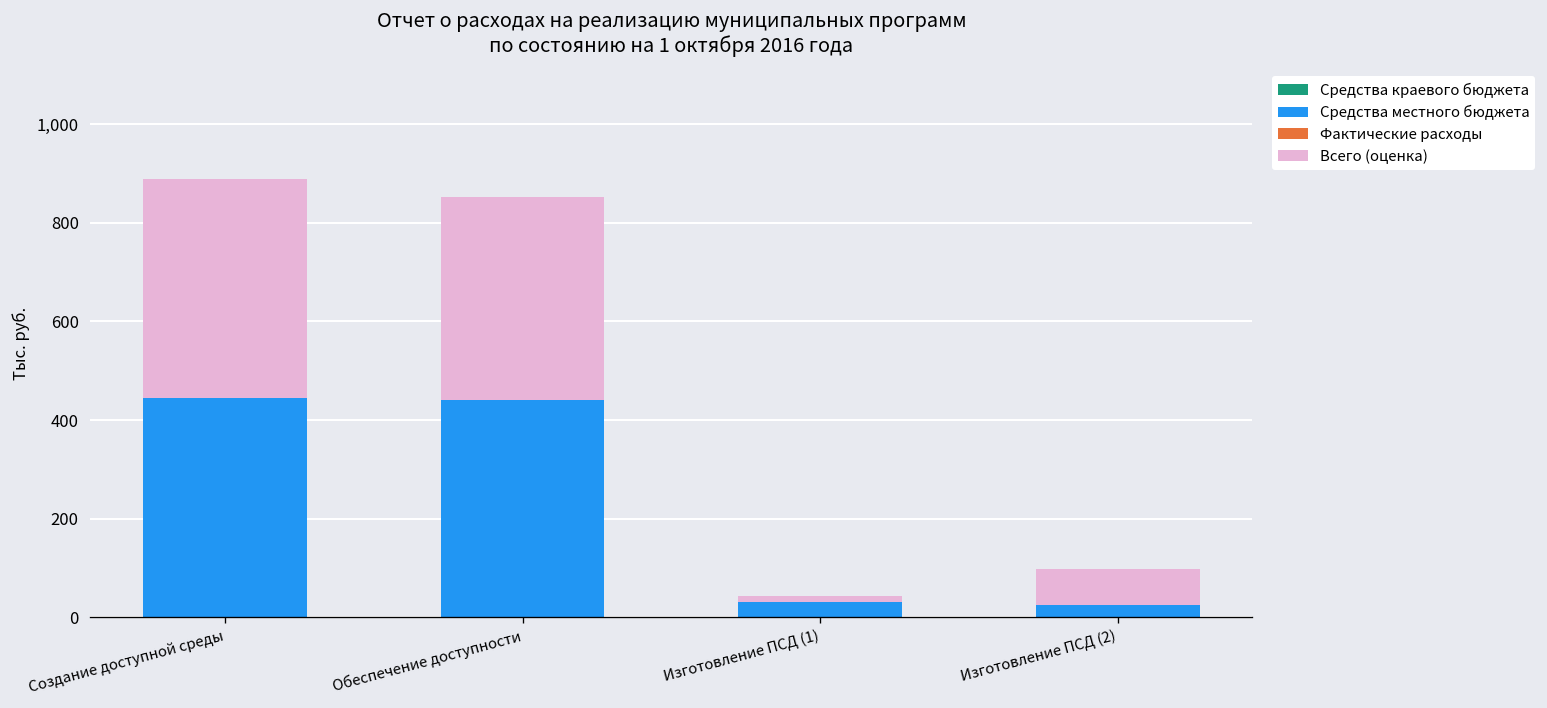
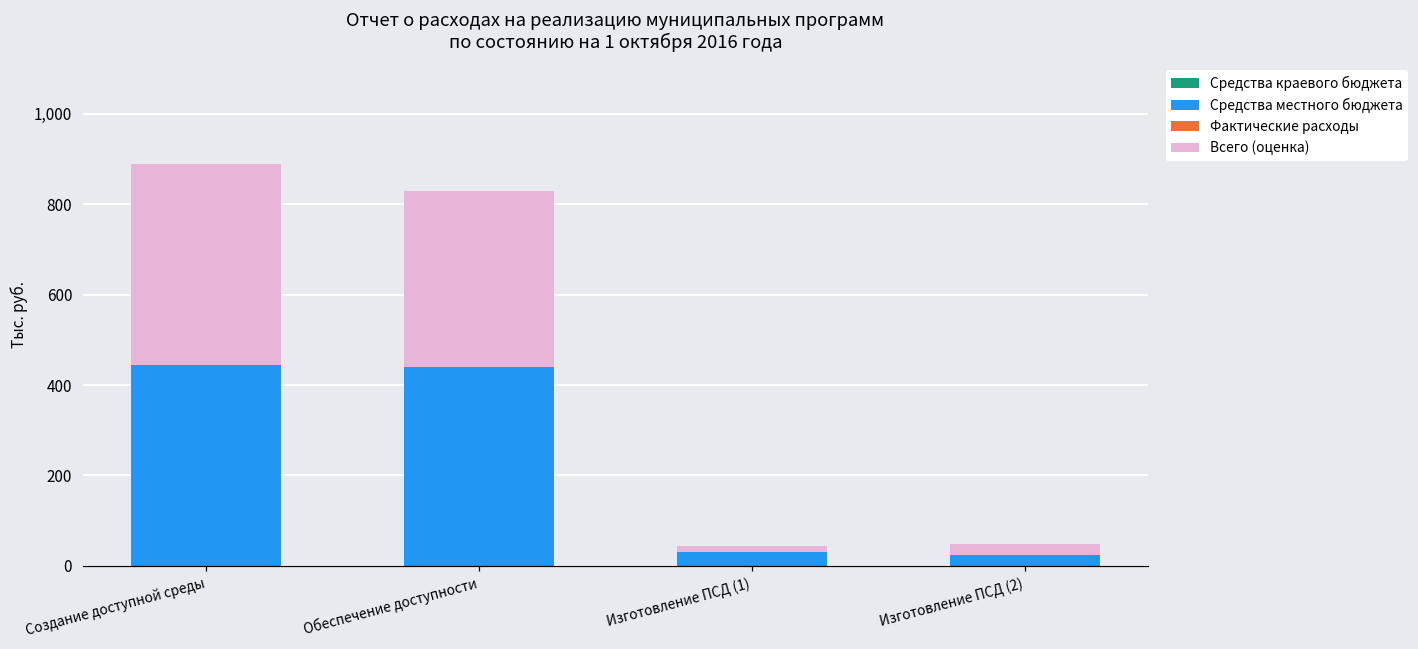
Всего (оценка), Обеспечение доступности: 410 -> 390
Всего (оценка), Изготовление ПСД (2): 70 -> 20
